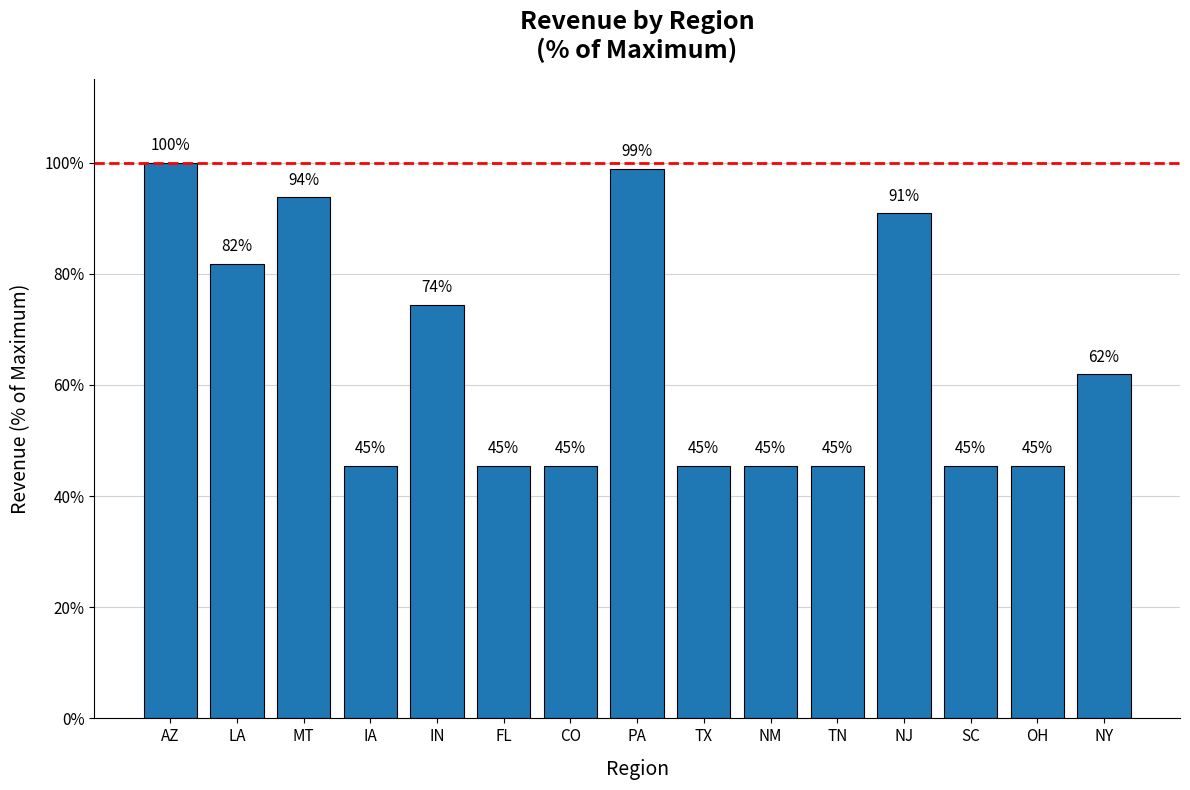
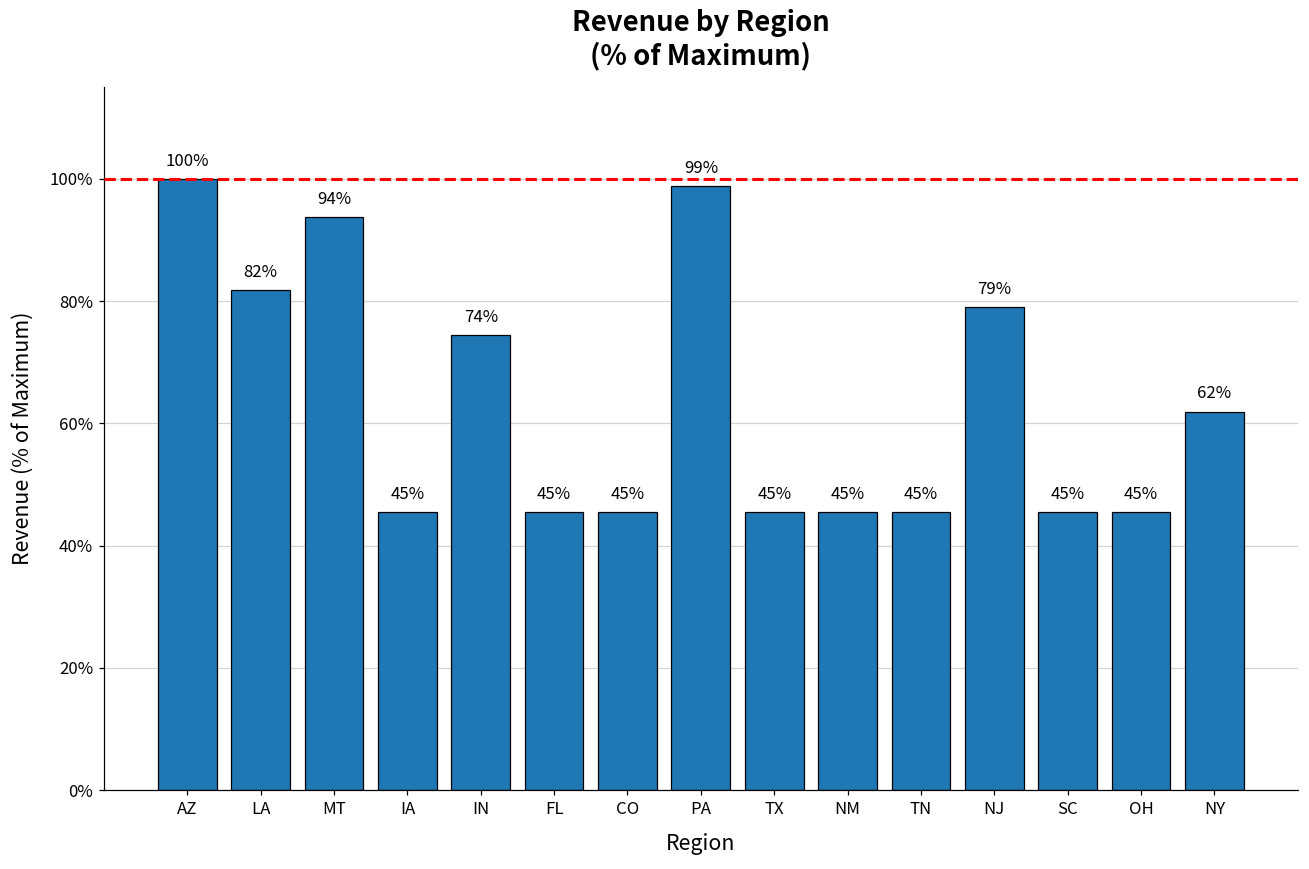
NJ: 91% -> 79%
